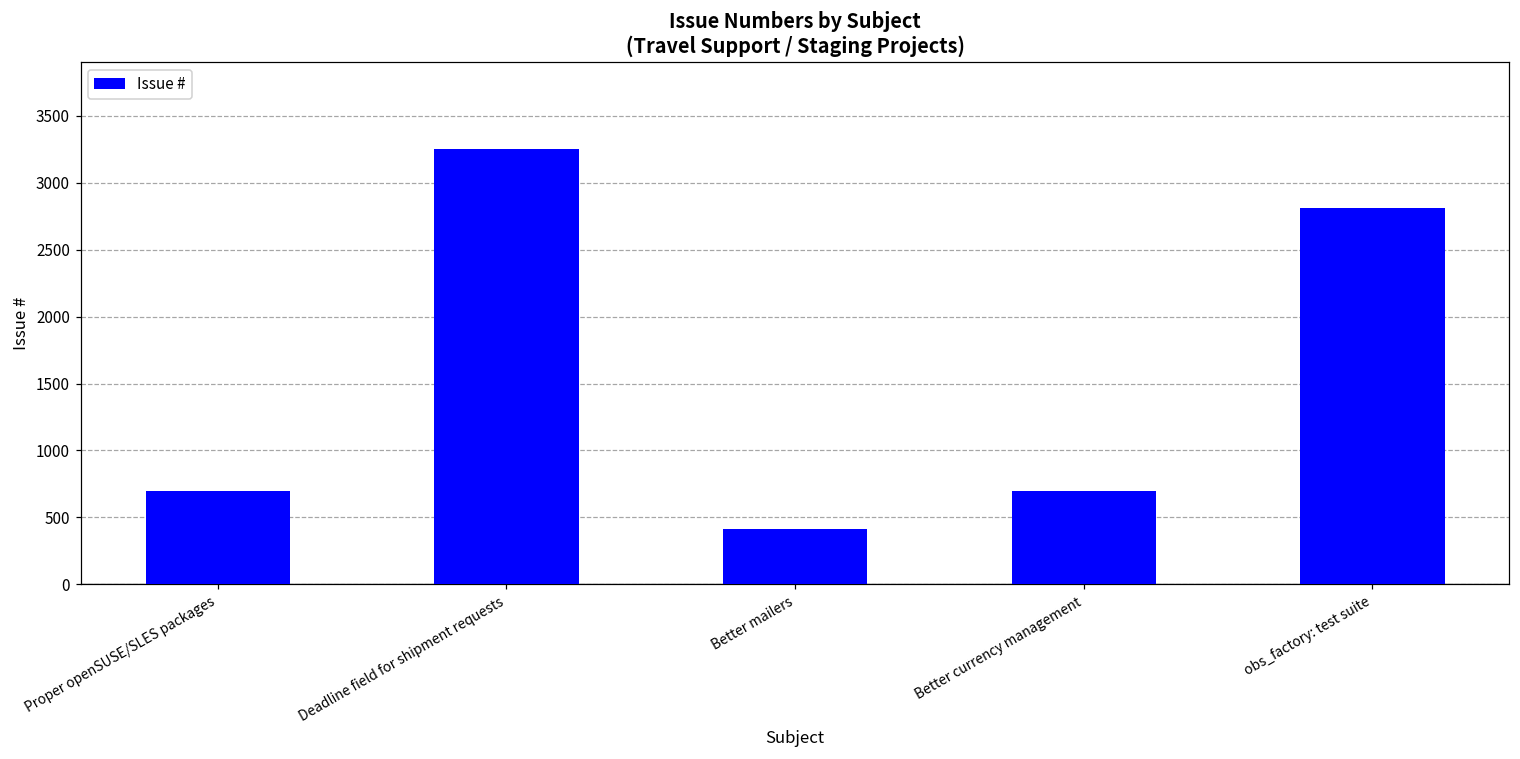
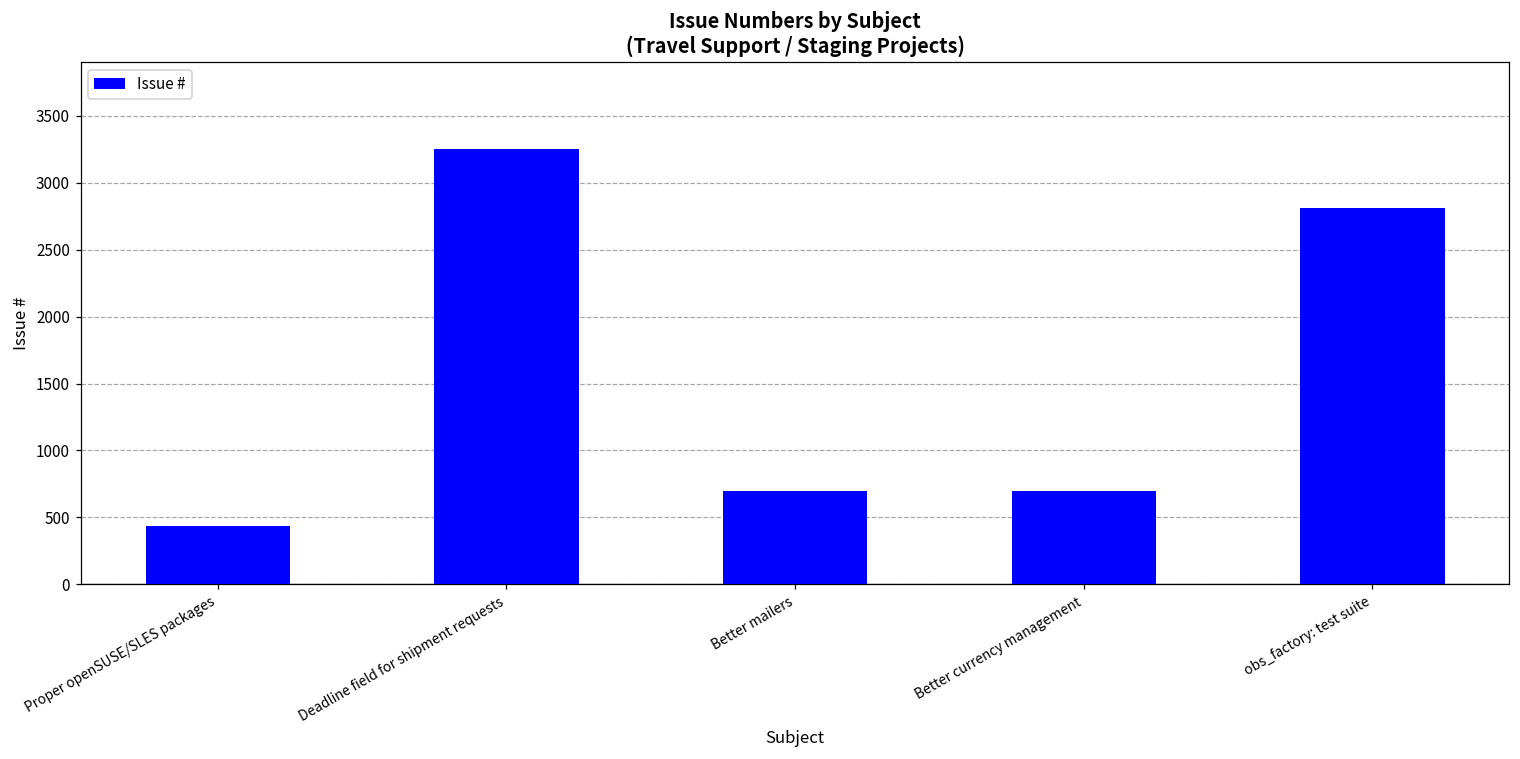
Proper openSUSE/SLES packages: 700 -> 430
Better mailers: 420 -> 700
